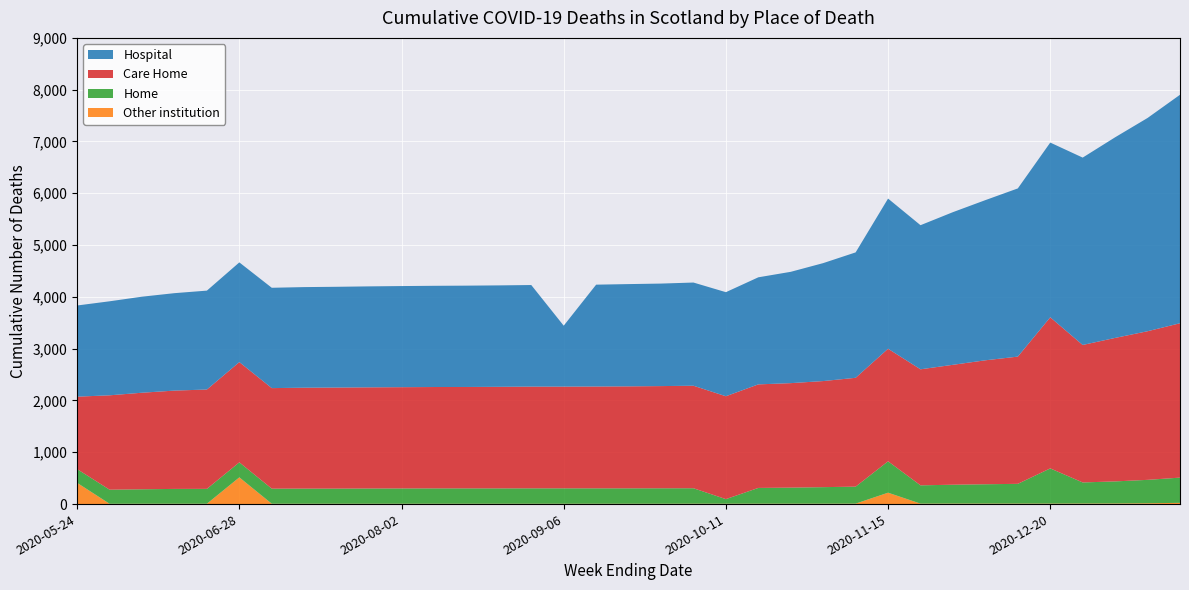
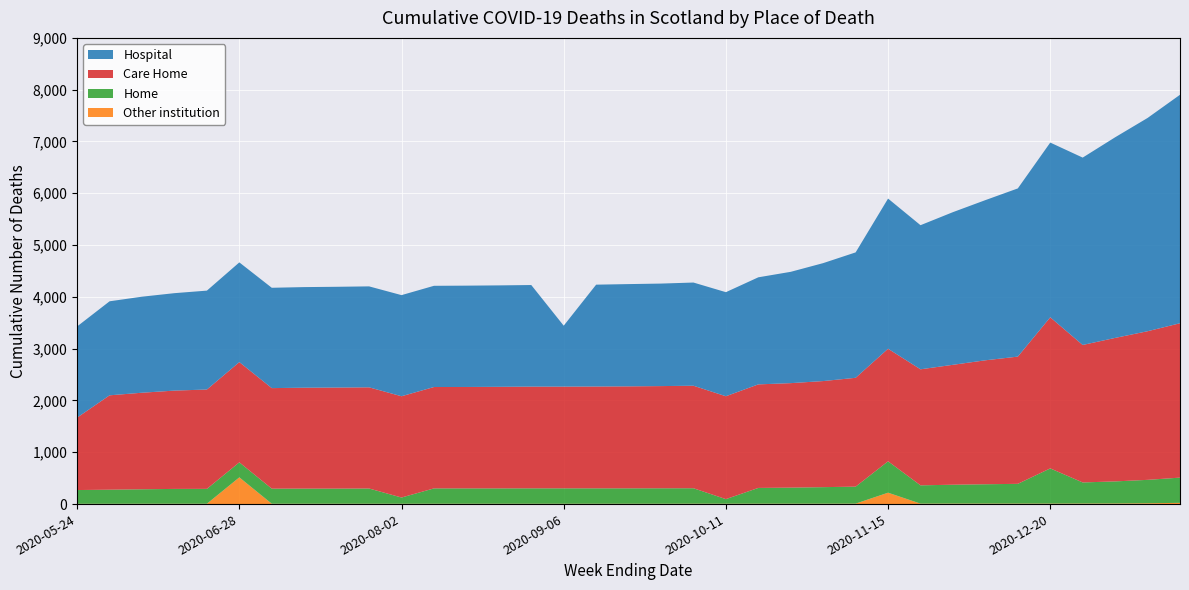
Other institution, 2020-05-24: 400 -> 0
Home, 2020-08-02: 300 -> 100
